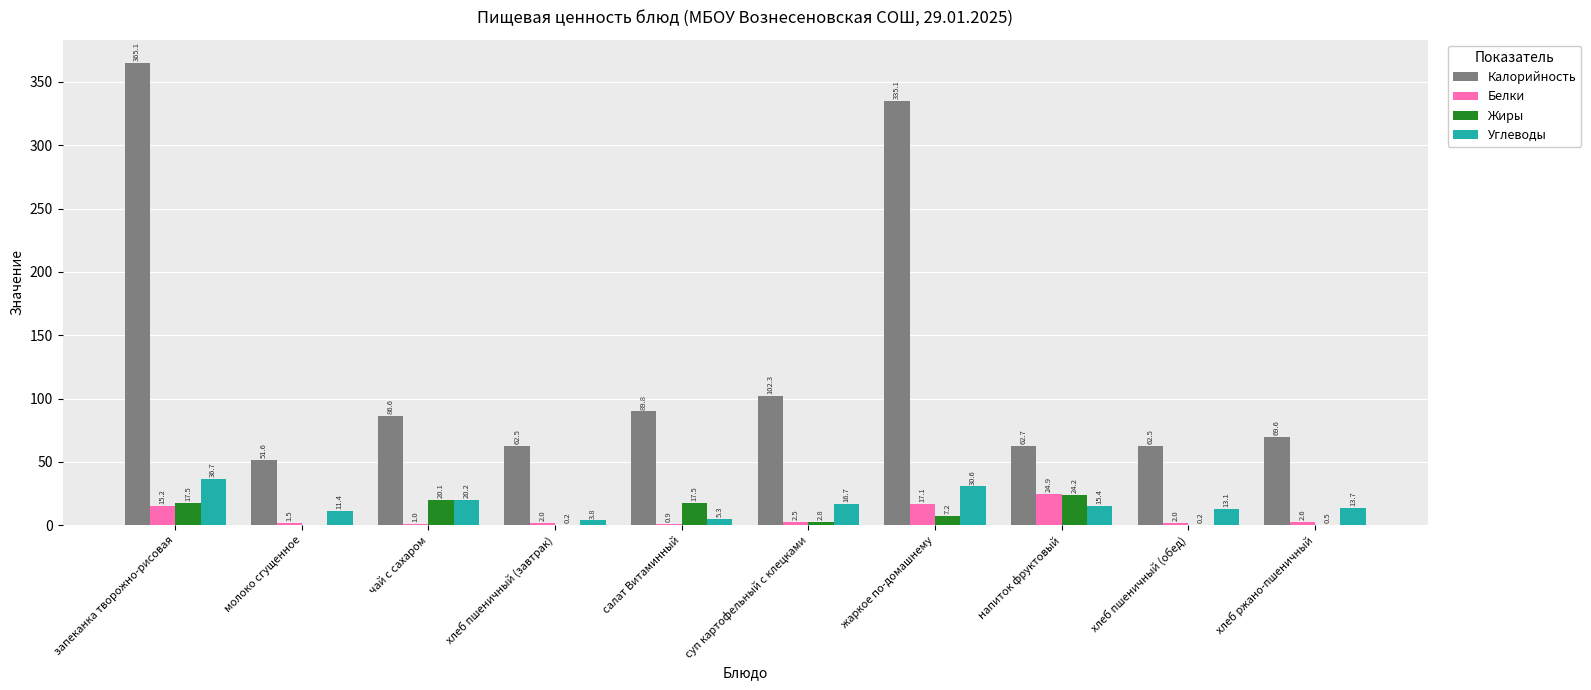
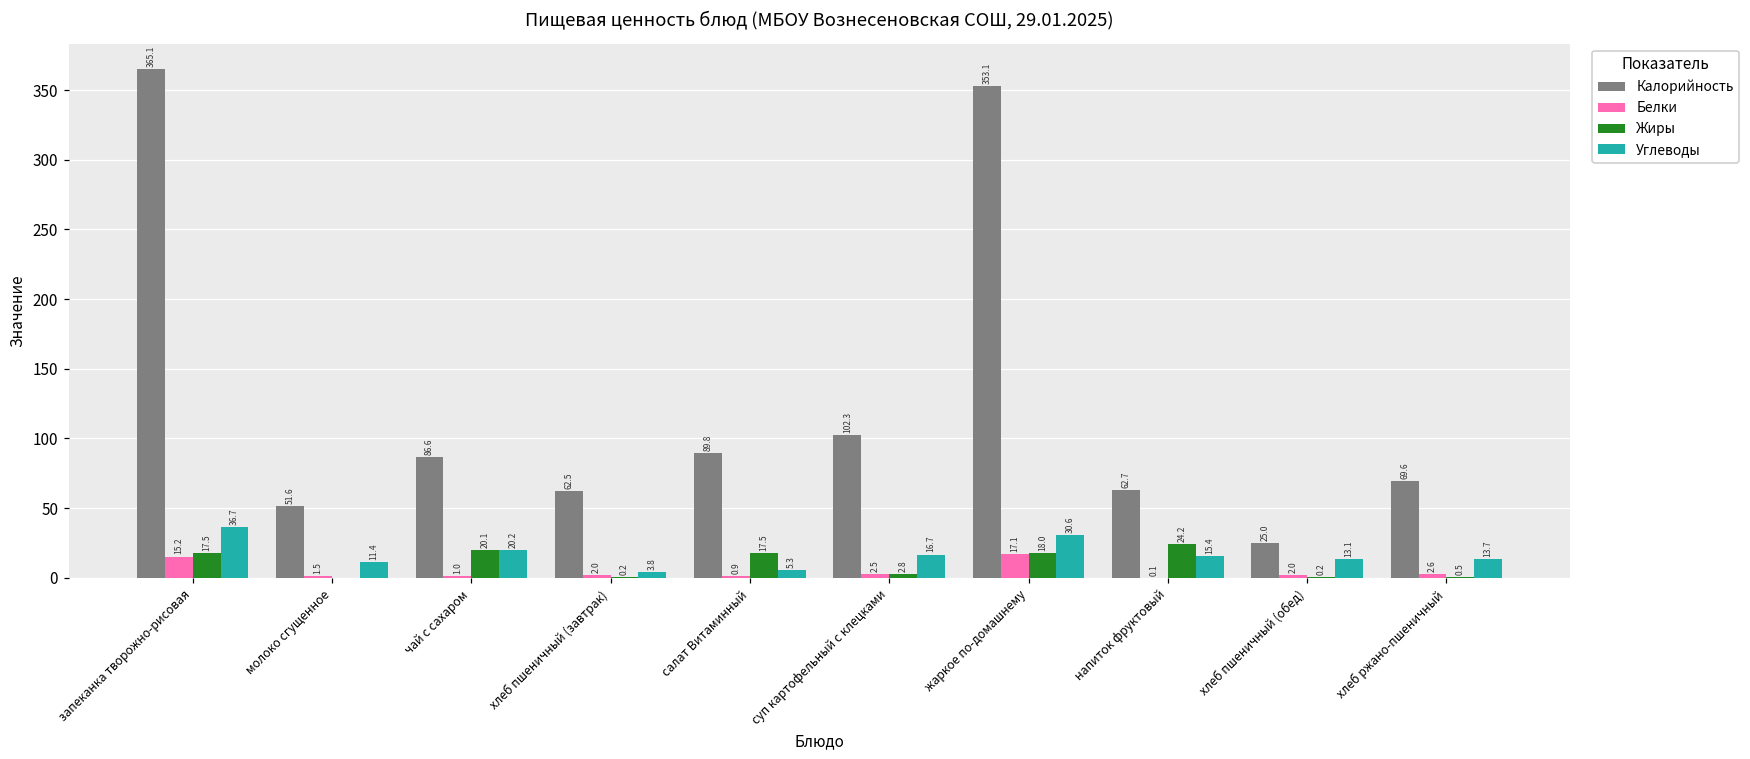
Калорийность, жаркое по-домашнему: 335.1 -> 353.1
Жиры, жаркое по-домашнему: 7.2 -> 18.0
Белки, напиток фруктовый: 24.9 -> 0.1
Калорийность, хлеб пшеничный (обед): 62.5 -> 25.0
